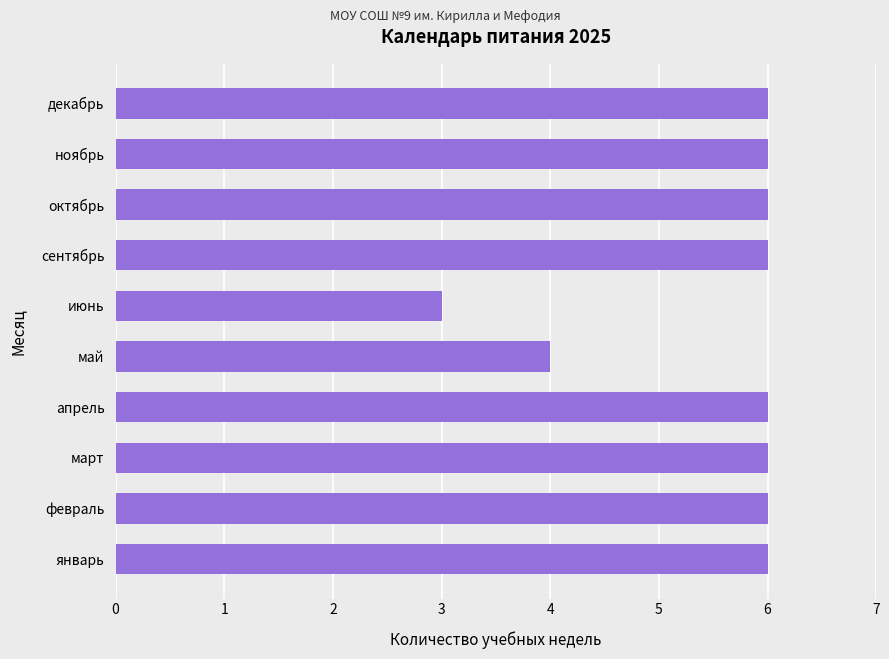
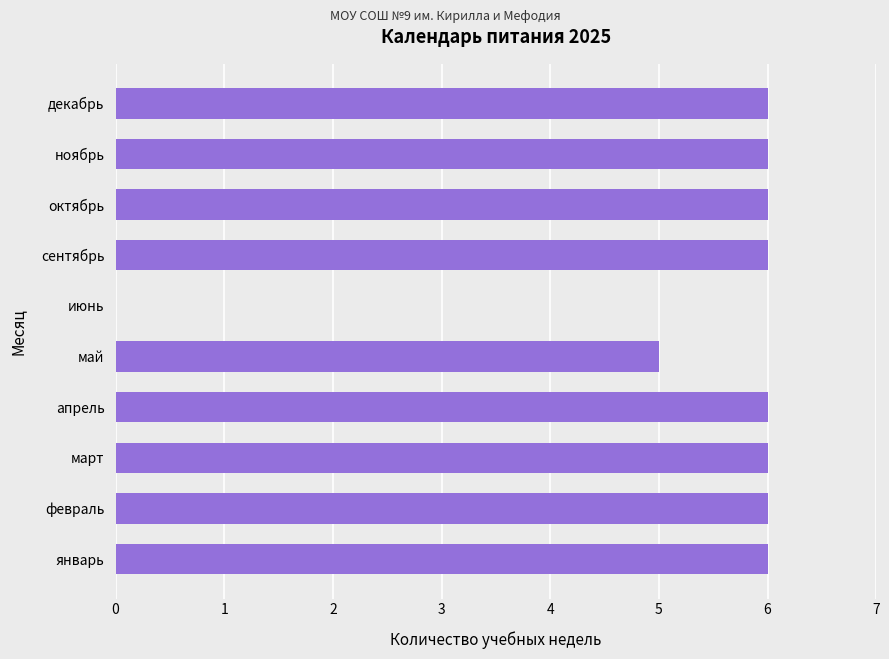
июнь: 3 -> 0
май: 4 -> 5
